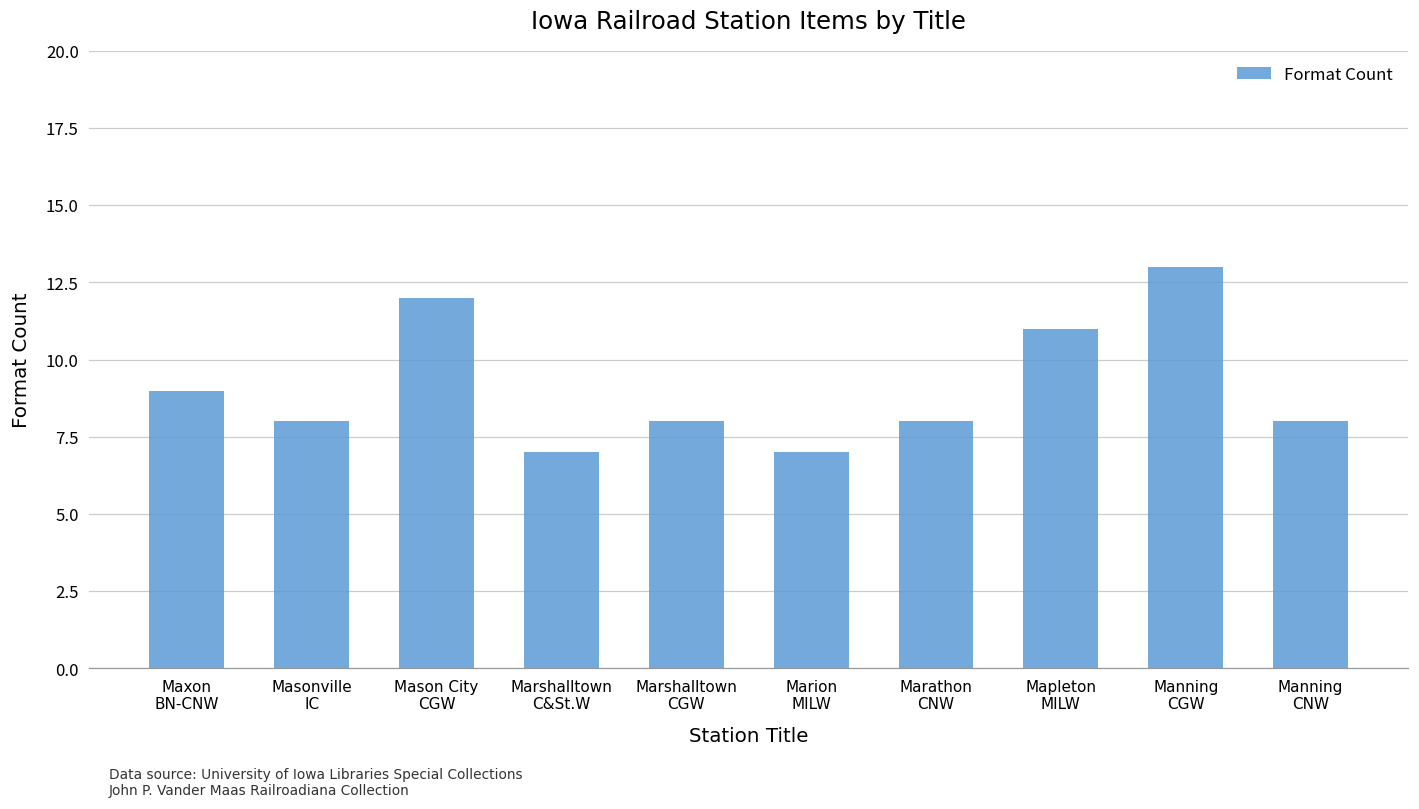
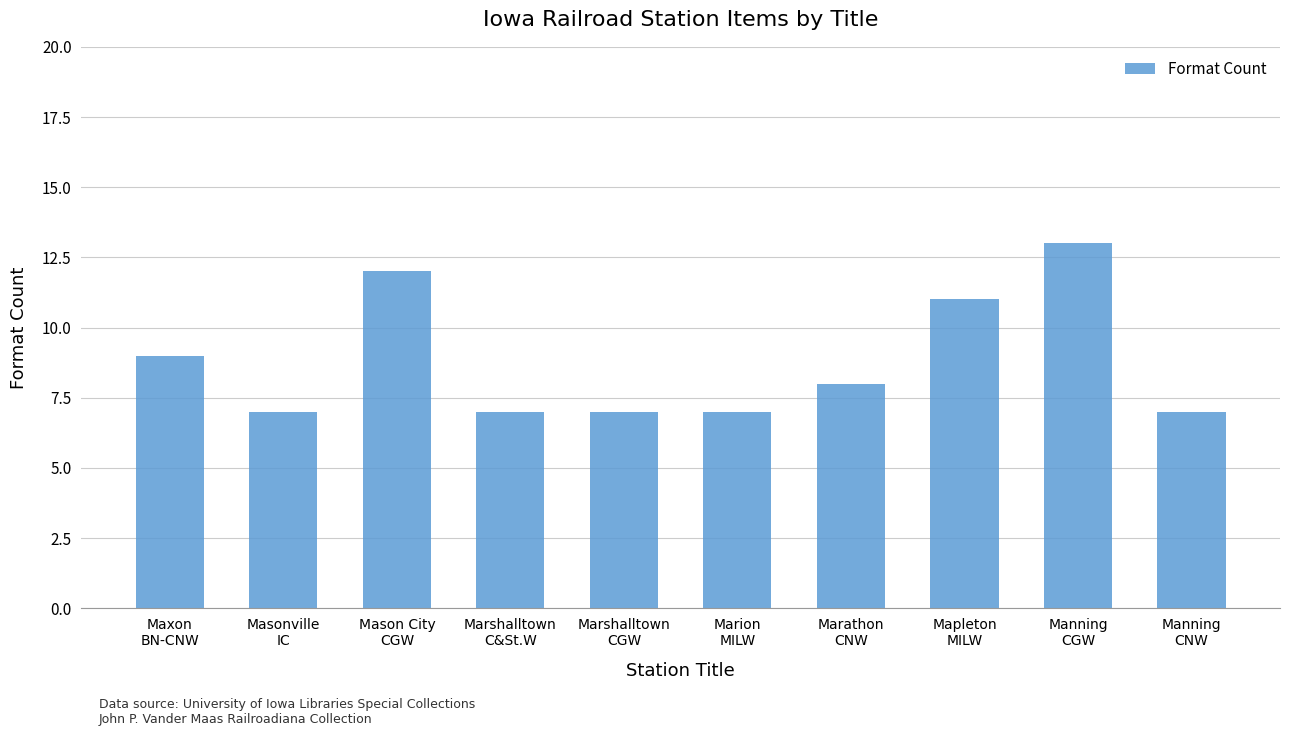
Masonville IC: 8 -> 7
Marshalltown CGW: 8 -> 7
Manning CNW: 8 -> 7
